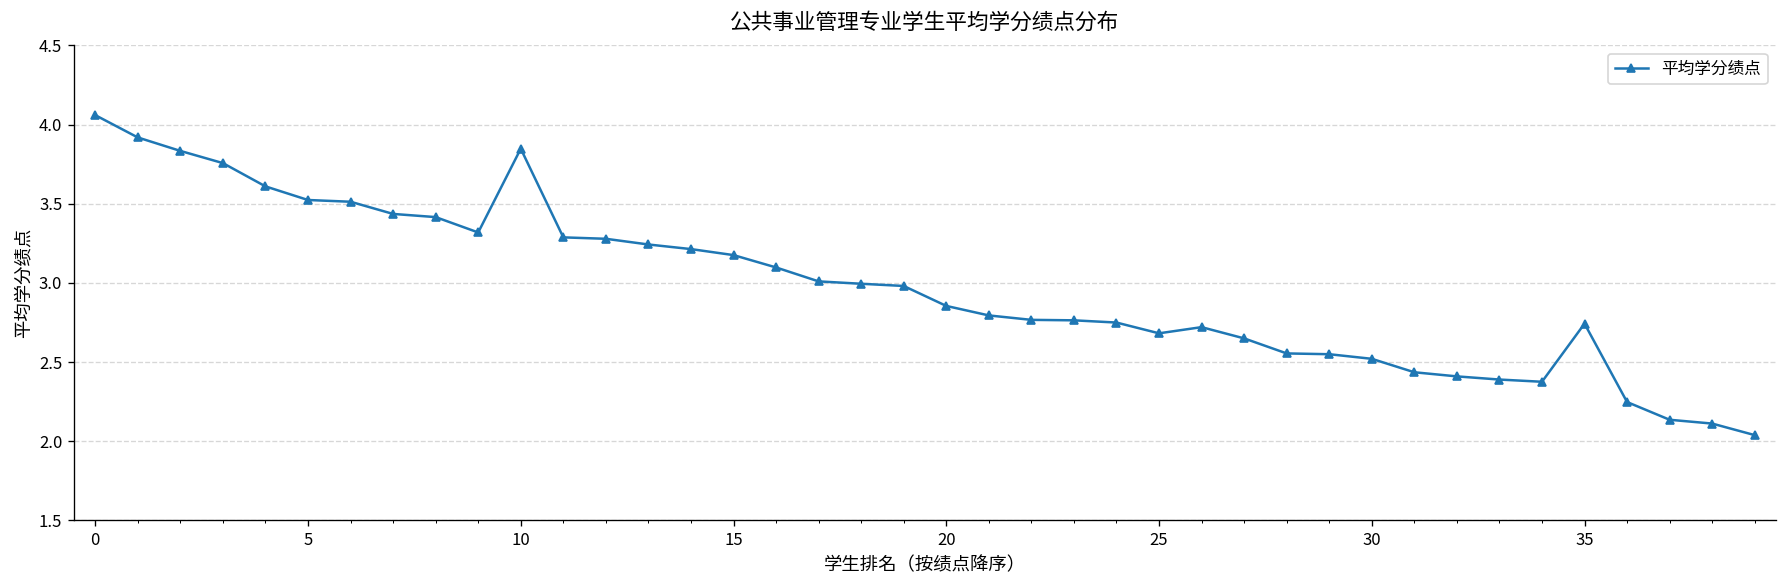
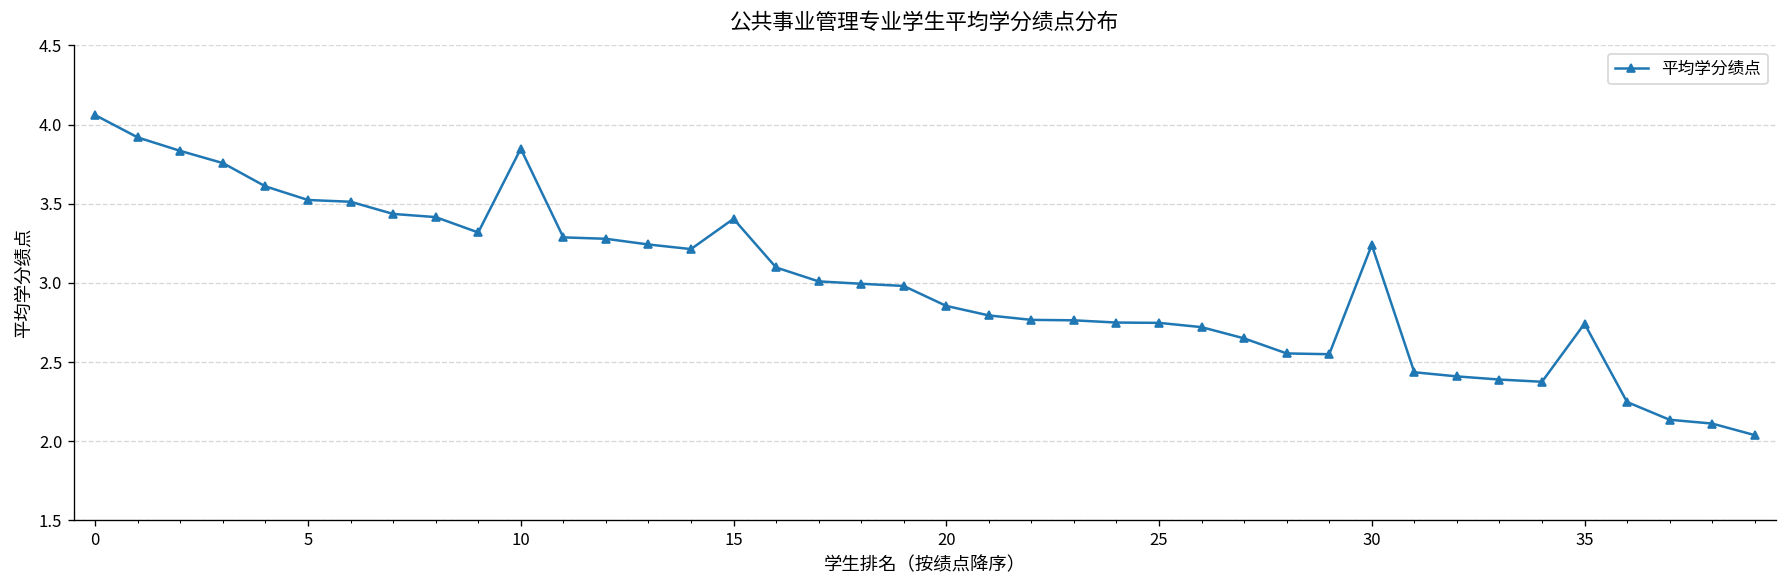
15: 3.18 -> 3.41
25: 2.68 -> 2.75
30: 2.52 -> 3.24
